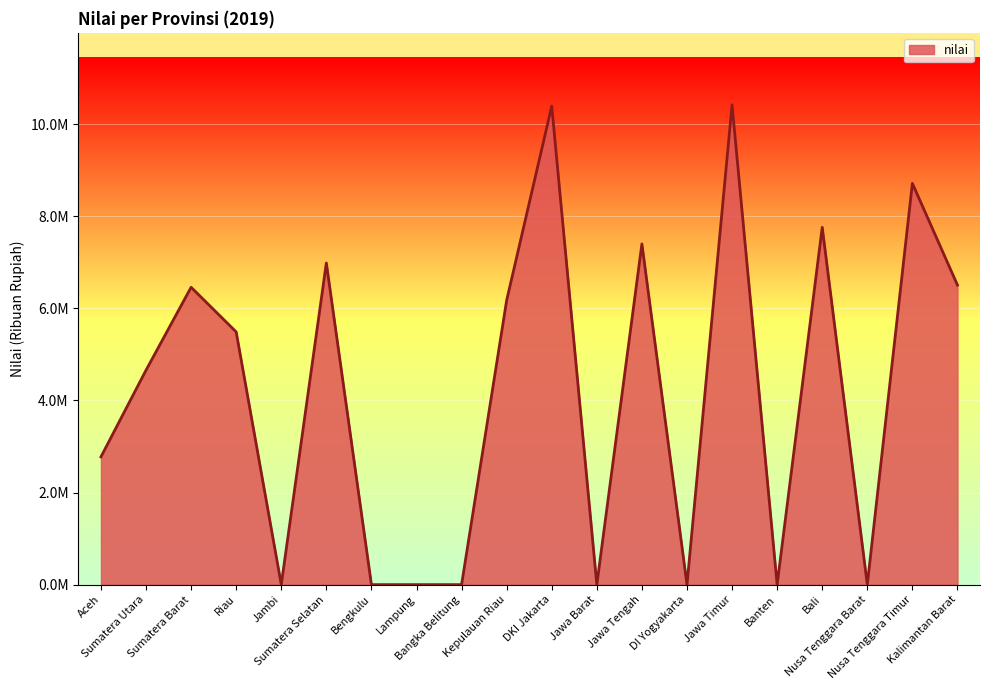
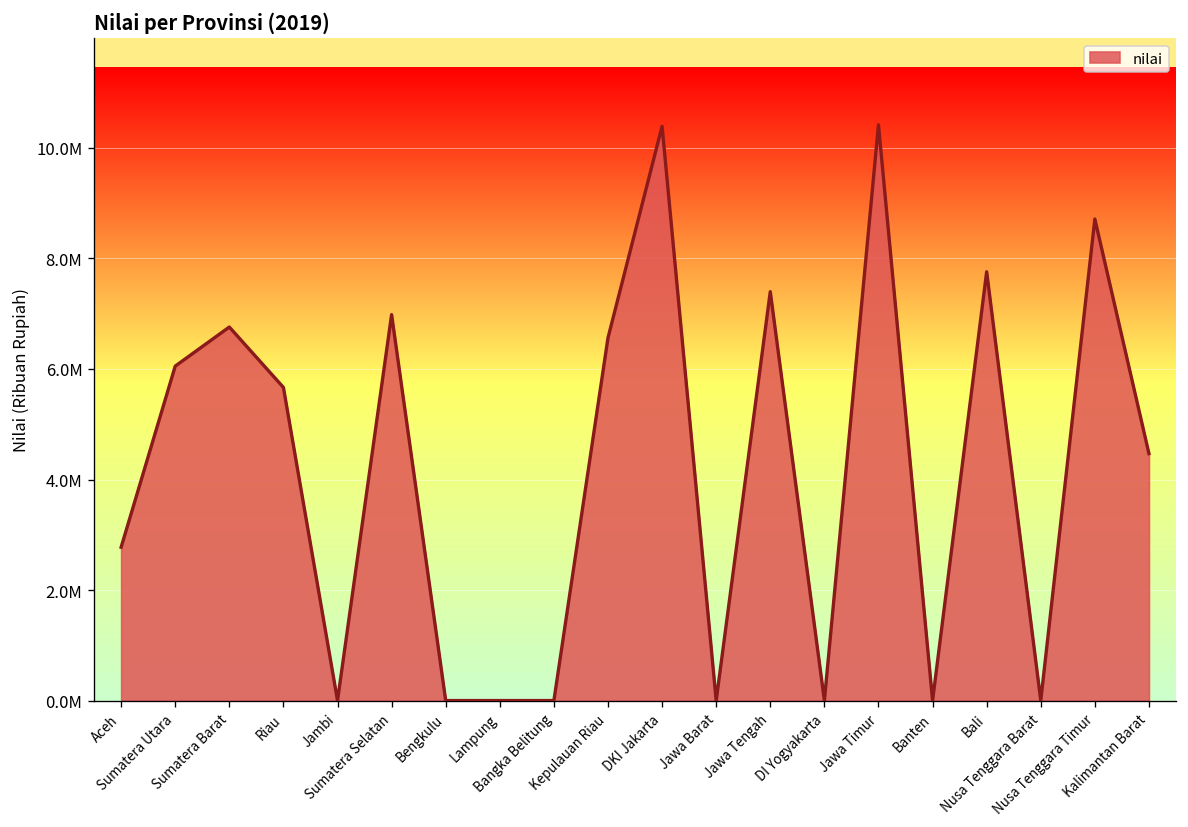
Sumatera Utara: 4700000 -> 6100000
Sumatera Barat: 6500000 -> 6800000
Riau: 5500000 -> 5700000
Kepulauan Riau: 6200000 -> 6600000
Kalimantan Barat: 6500000 -> 4500000
